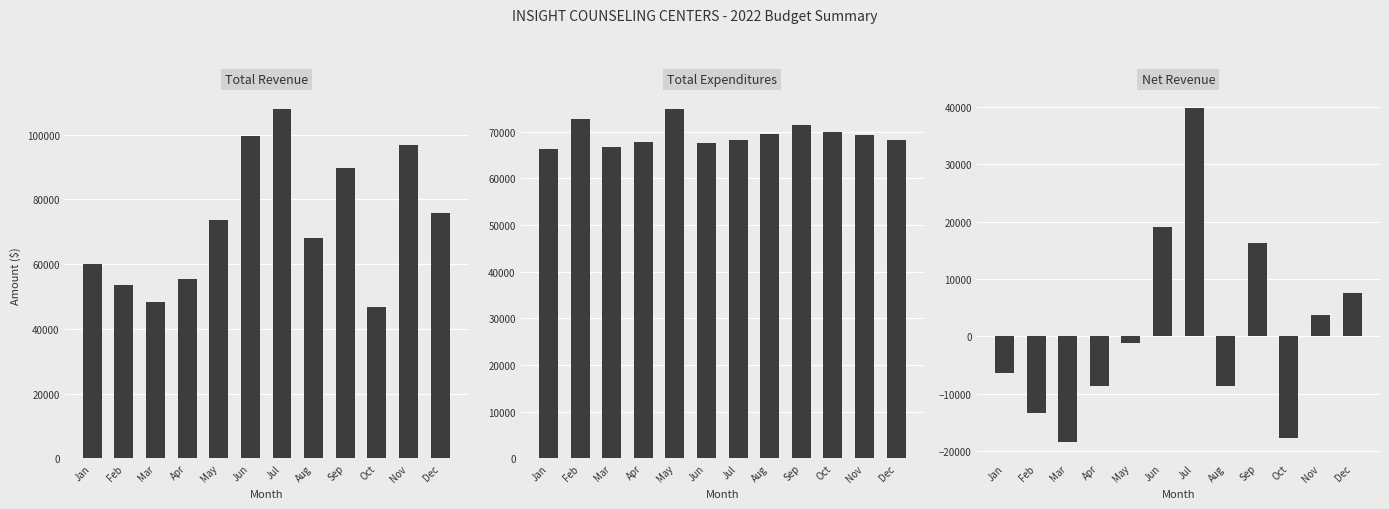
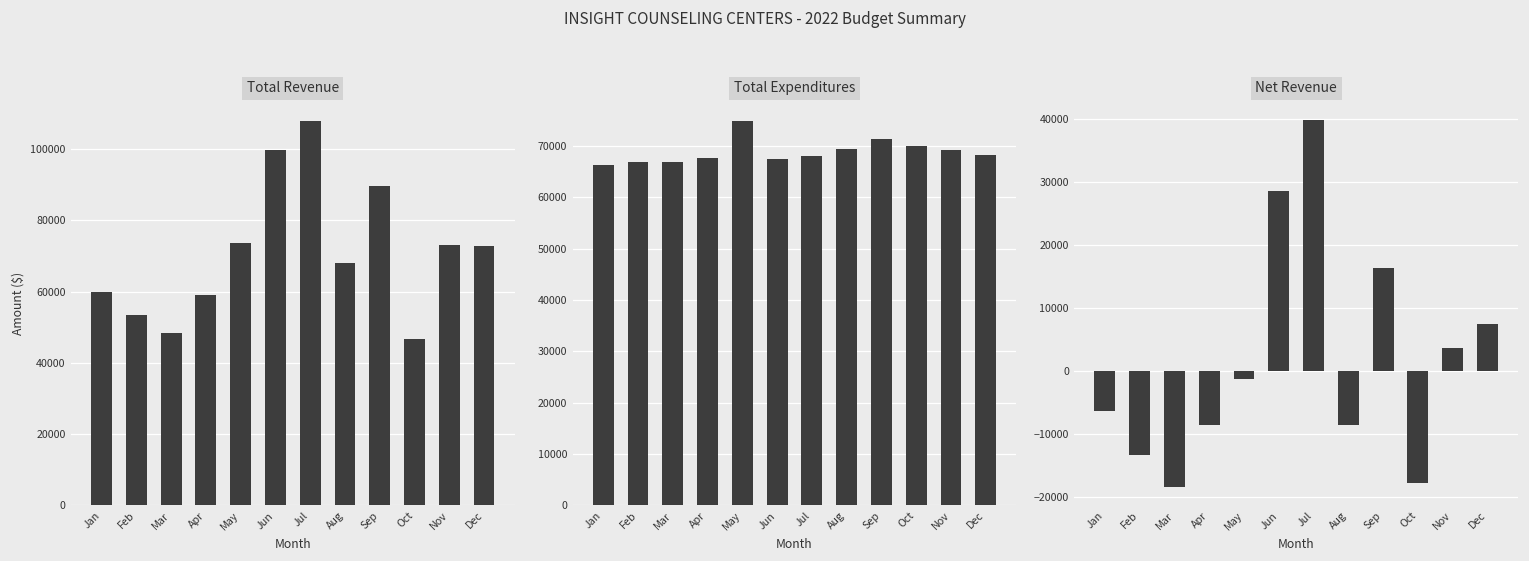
Total Revenue, Apr: 55000 -> 59000
Total Revenue, Nov: 97000 -> 73000
Total Revenue, Dec: 76000 -> 73000
Total Expenditures, Feb: 73000 -> 67000
Net Revenue, Jun: 19000 -> 29000
